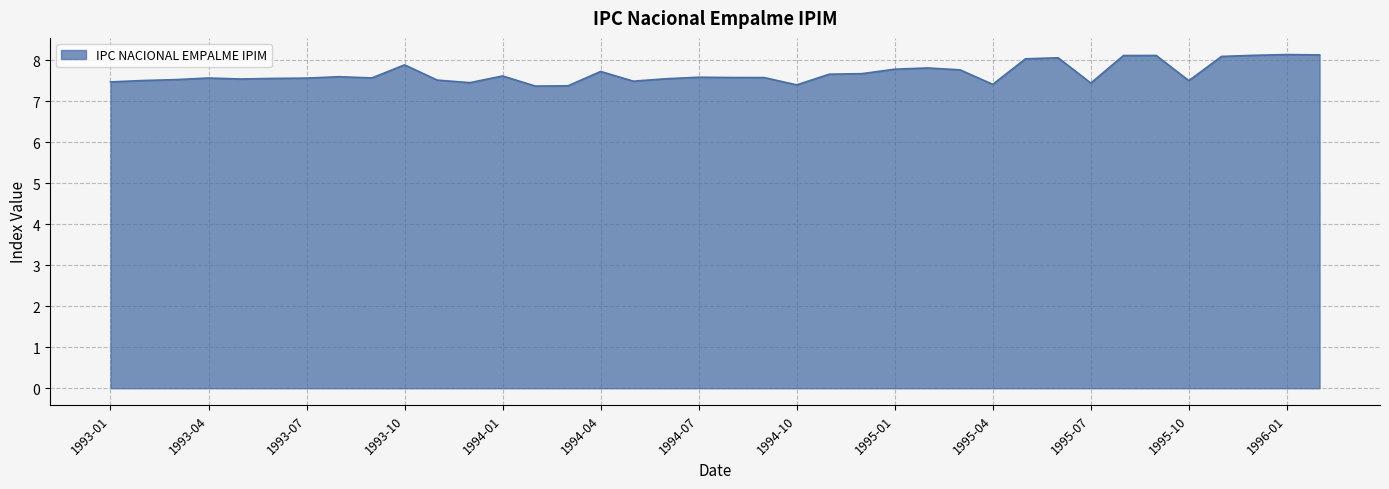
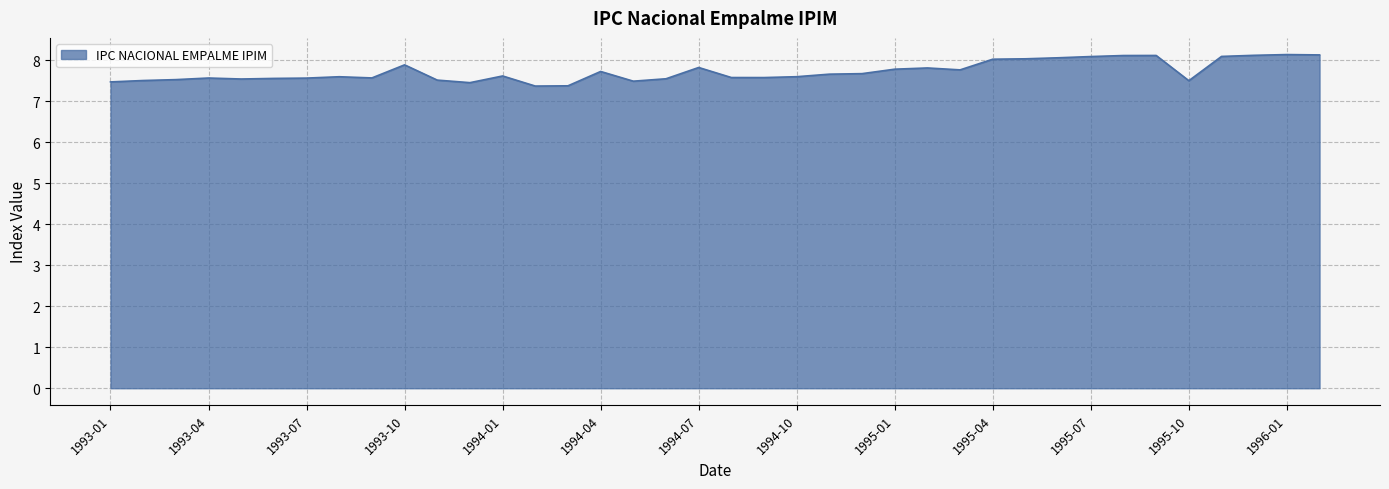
1994-07: 7.6 -> 7.8
1994-10: 7.4 -> 7.6
1995-04: 7.4 -> 8.0
1995-07: 7.4 -> 8.1
